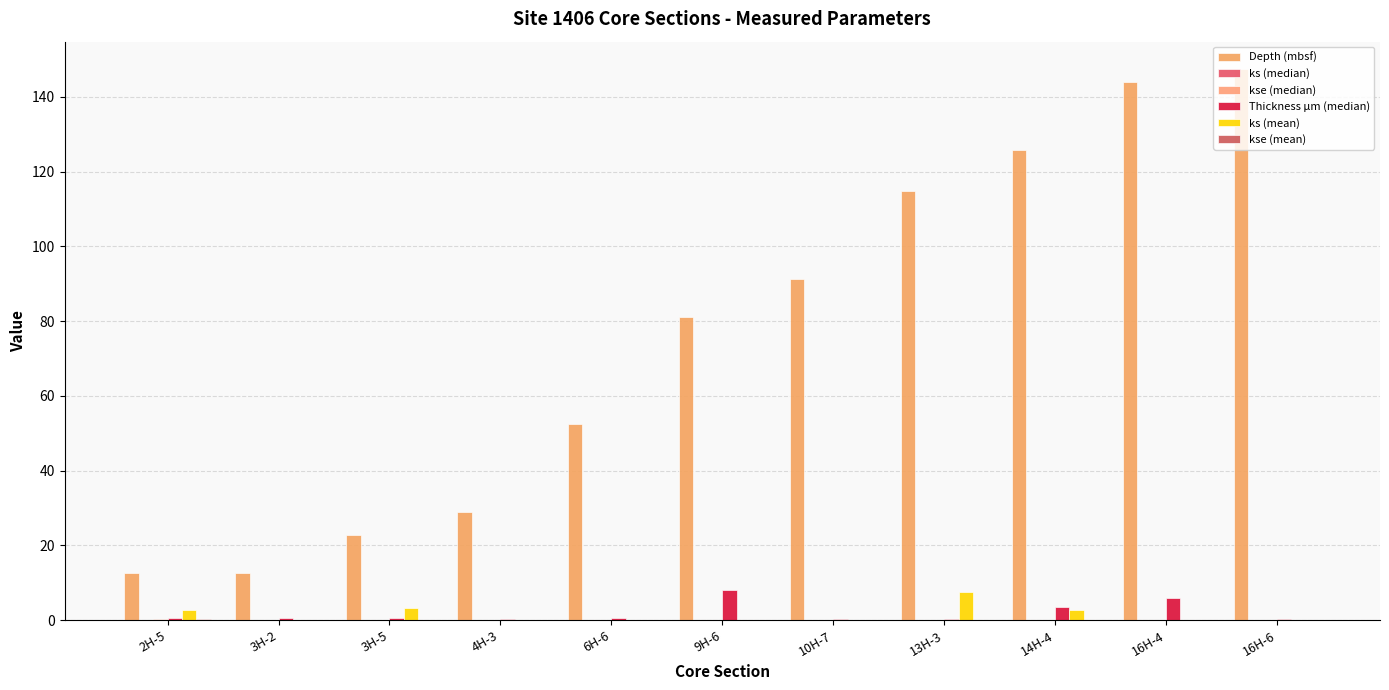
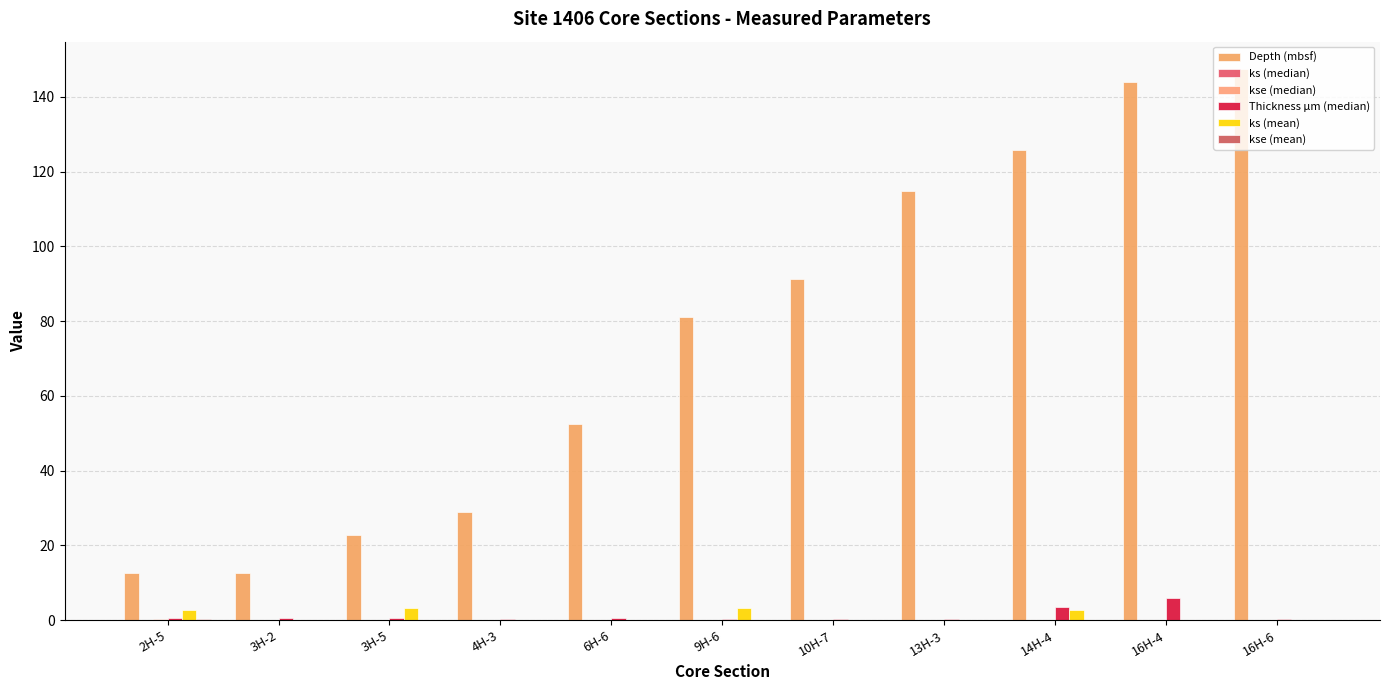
Thickness µm (median), 9H-6: 8 -> 0
ks (mean), 9H-6: 0 -> 3
ks (mean), 13H-3: 7 -> 0
